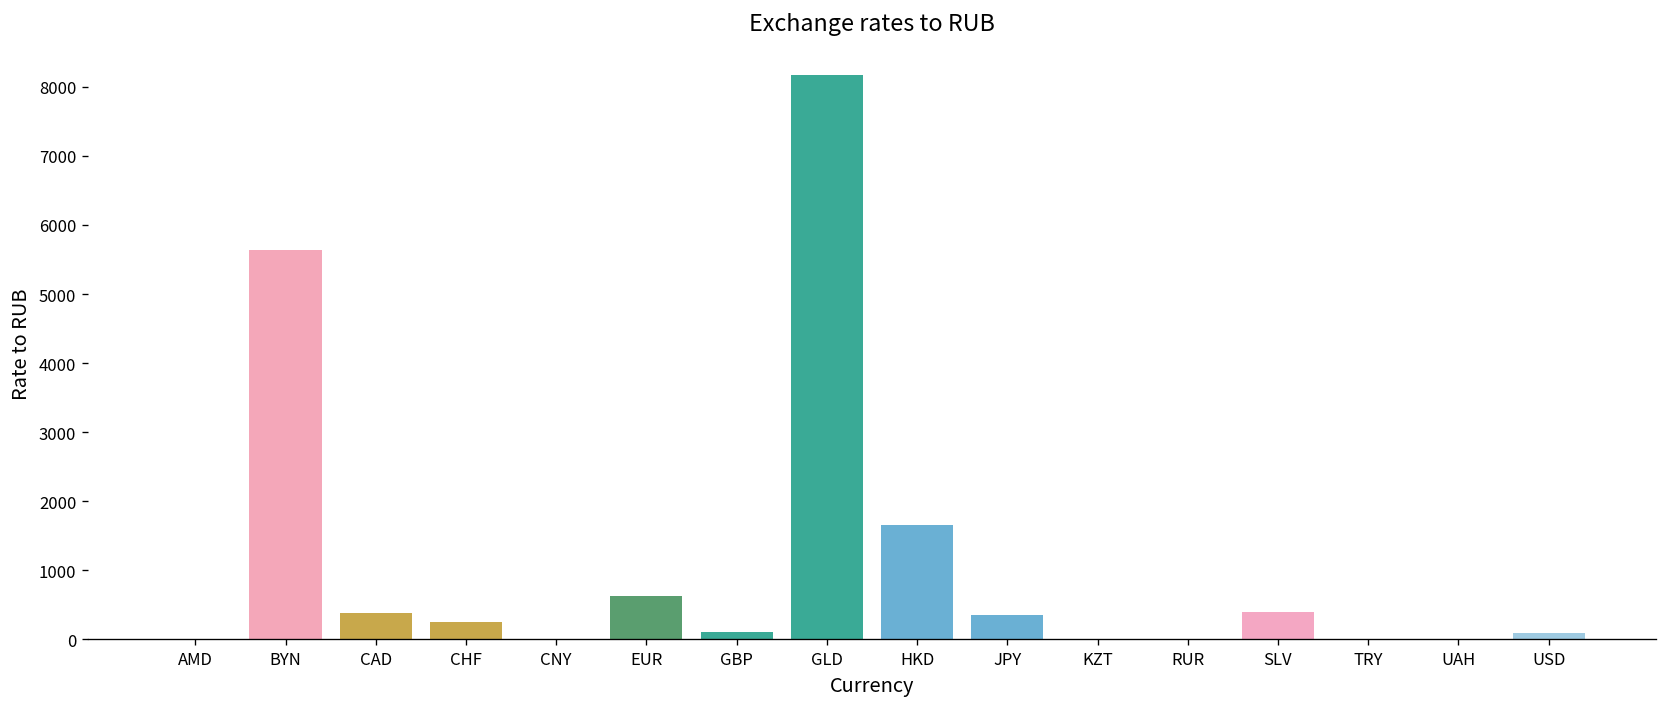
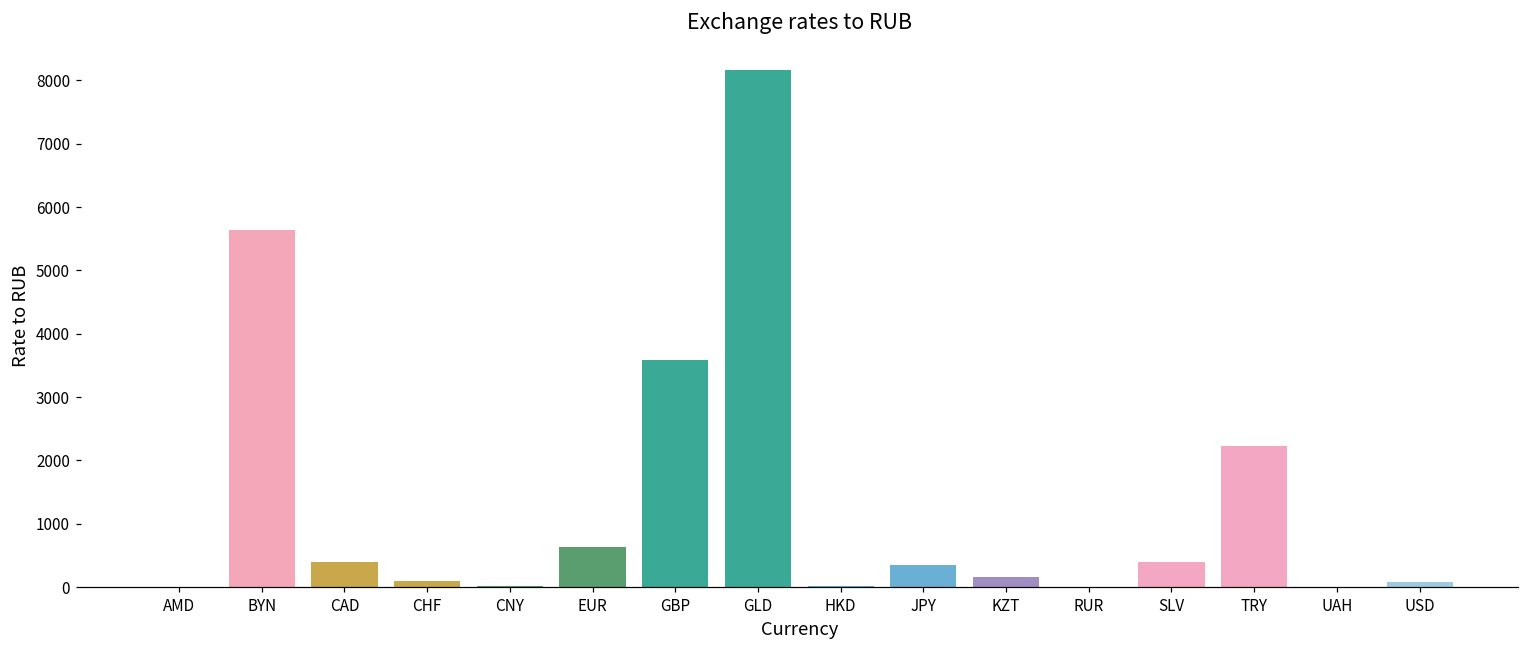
CHF: 300 -> 100
GBP: 100 -> 3600
HKD: 1700 -> 0
KZT: 0 -> 200
TRY: 0 -> 2200
